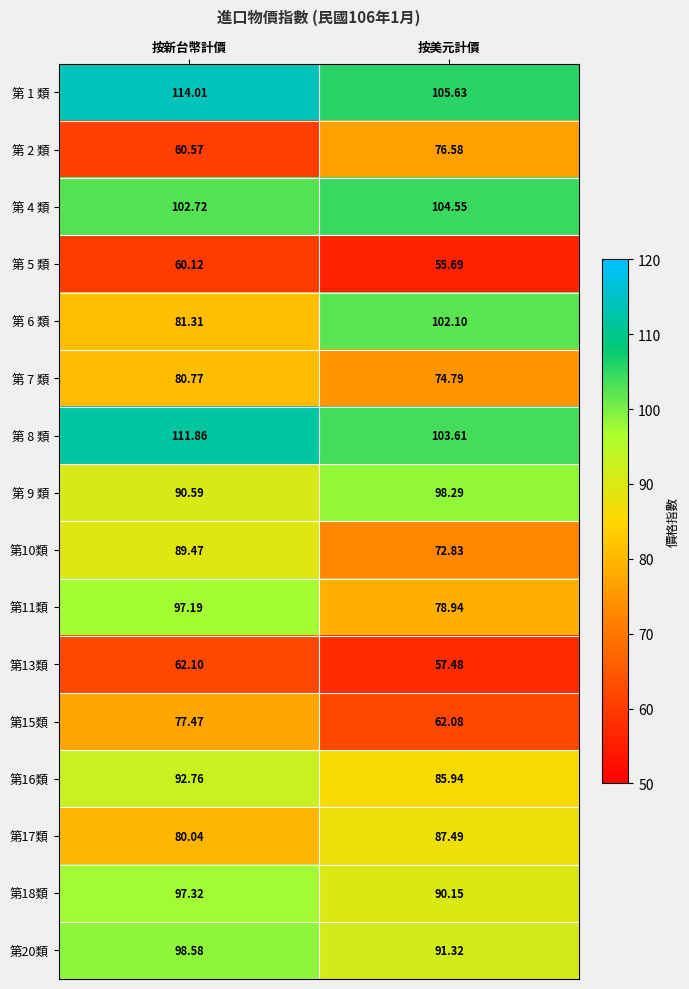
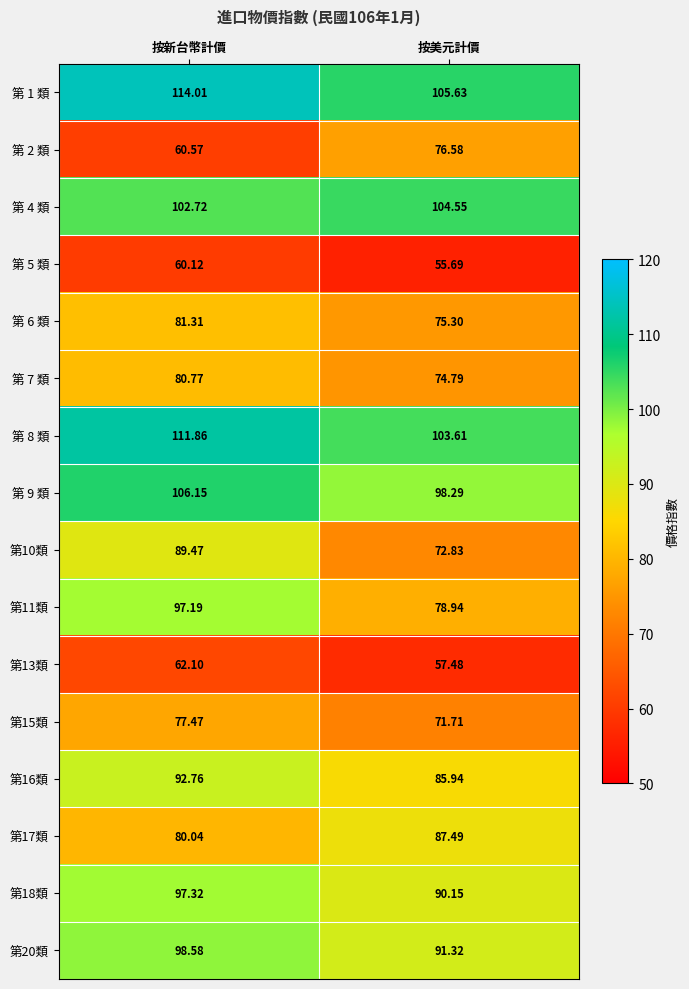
第 6 類, 按美元計價: 102.10 -> 75.30
第 9 類, 按新台幣計價: 90.59 -> 106.15
第15類, 按美元計價: 62.08 -> 71.71
